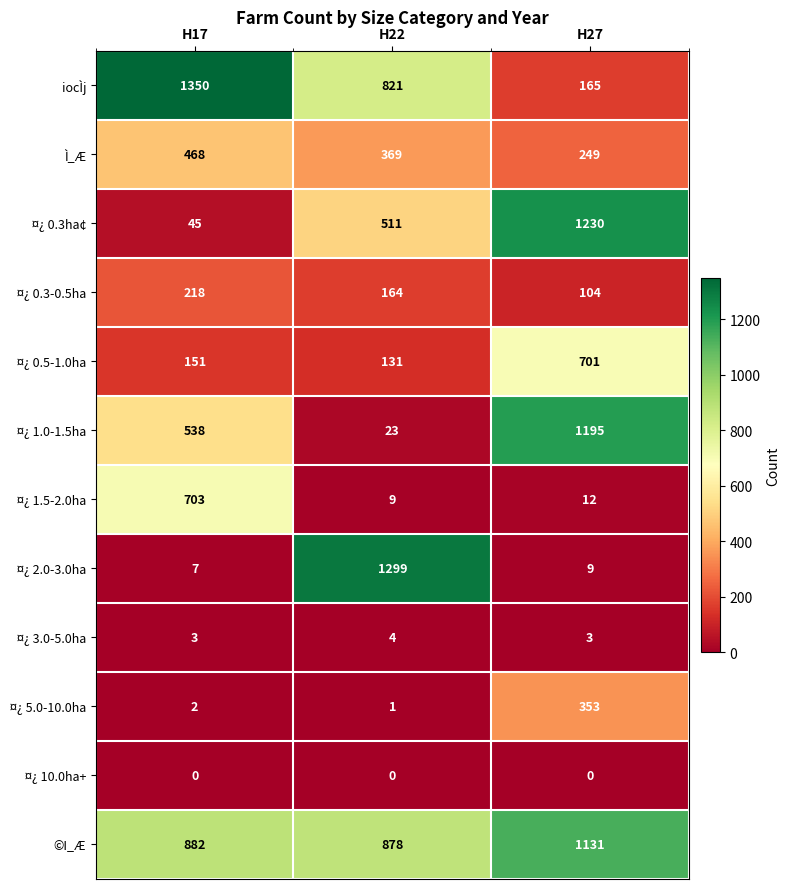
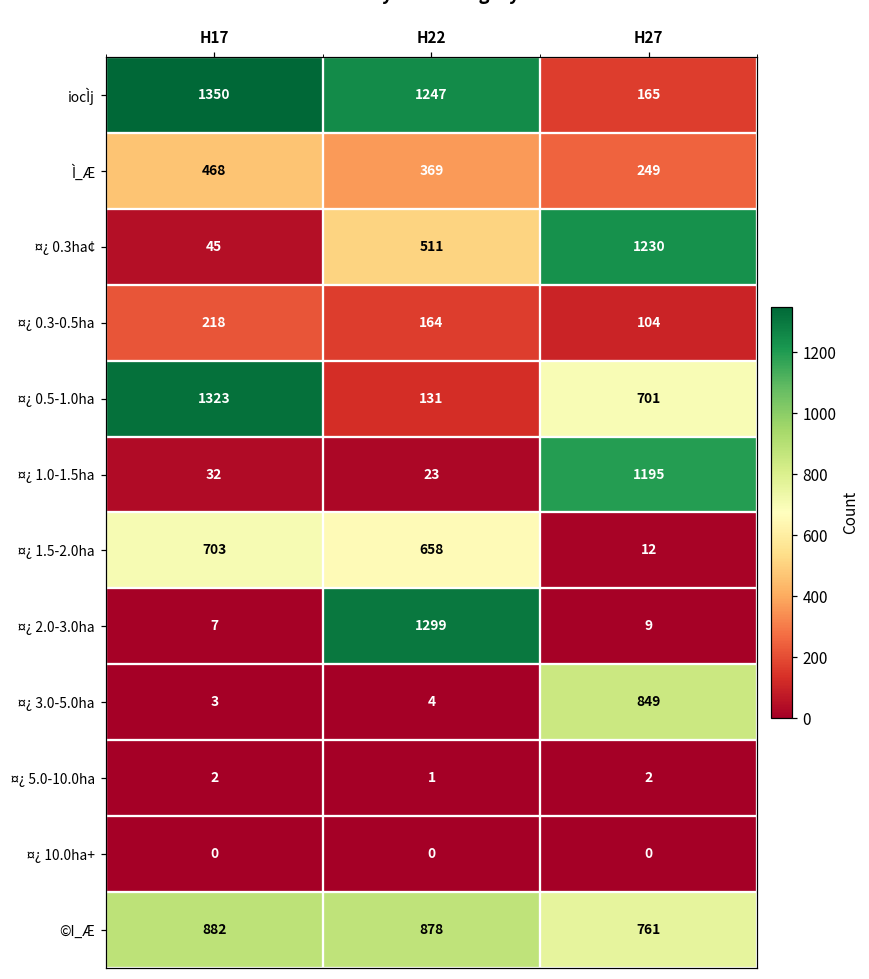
iocÌj, H22: 821 -> 1247
¤¿ 0.5-1.0ha, H17: 151 -> 1323
¤¿ 1.0-1.5ha, H17: 538 -> 32
¤¿ 1.5-2.0ha, H22: 9 -> 658
¤¿ 3.0-5.0ha, H27: 3 -> 849
¤¿ 5.0-10.0ha, H27: 353 -> 2
©I_Æ, H27: 1131 -> 761
